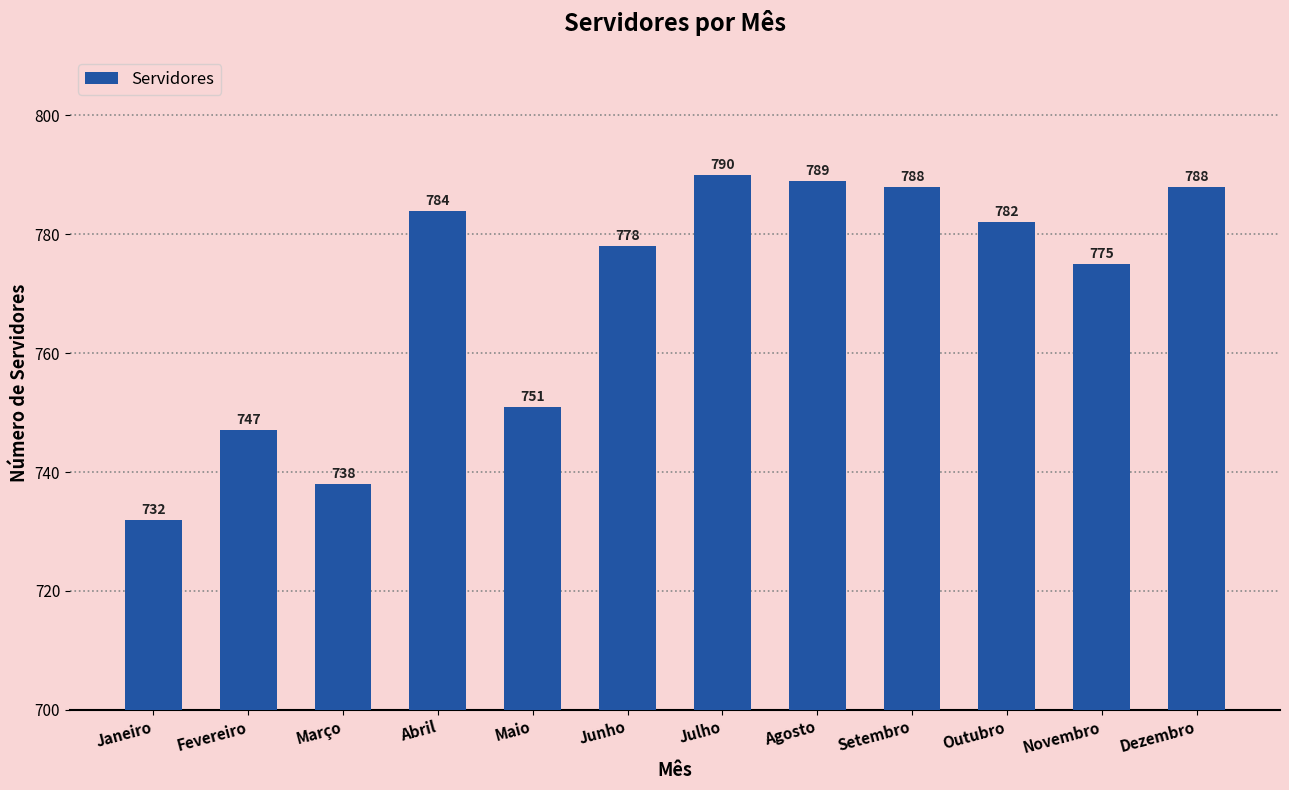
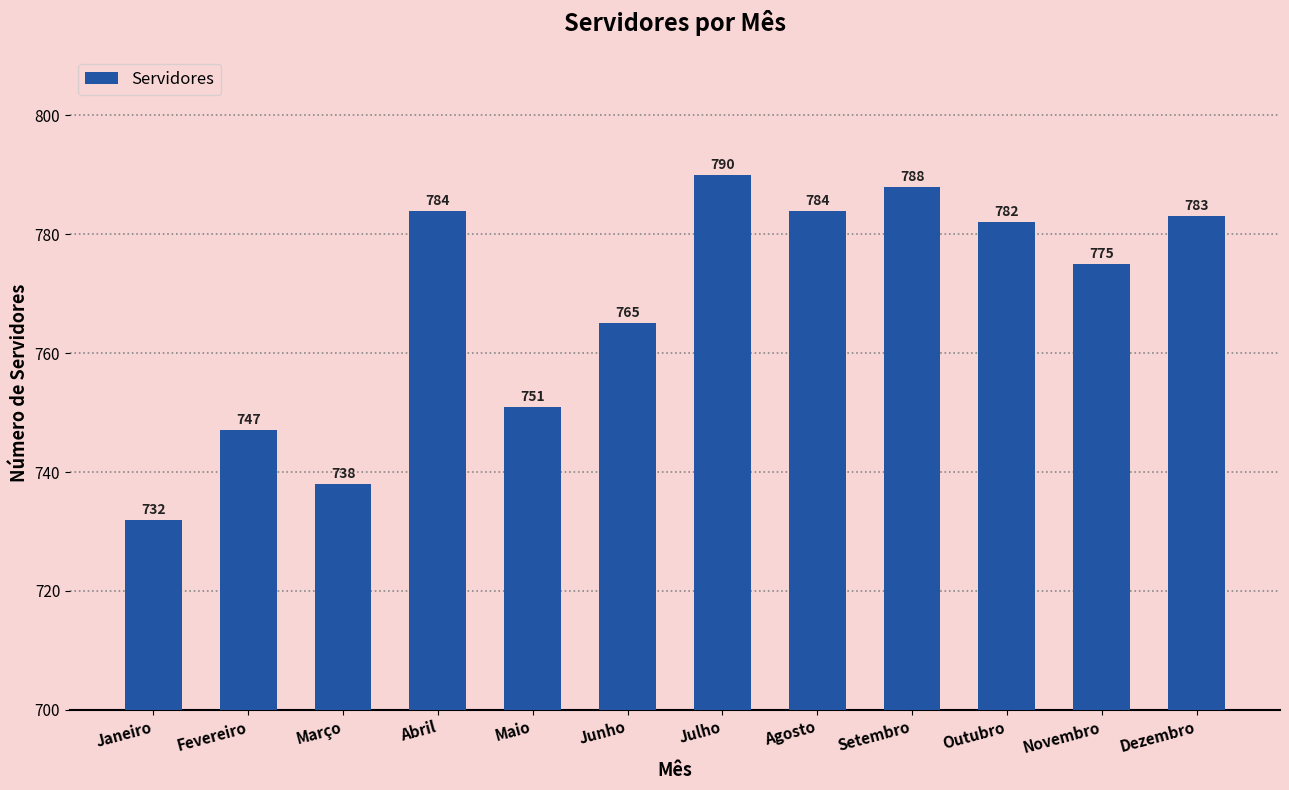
Junho: 778 -> 765
Agosto: 789 -> 784
Dezembro: 788 -> 783
